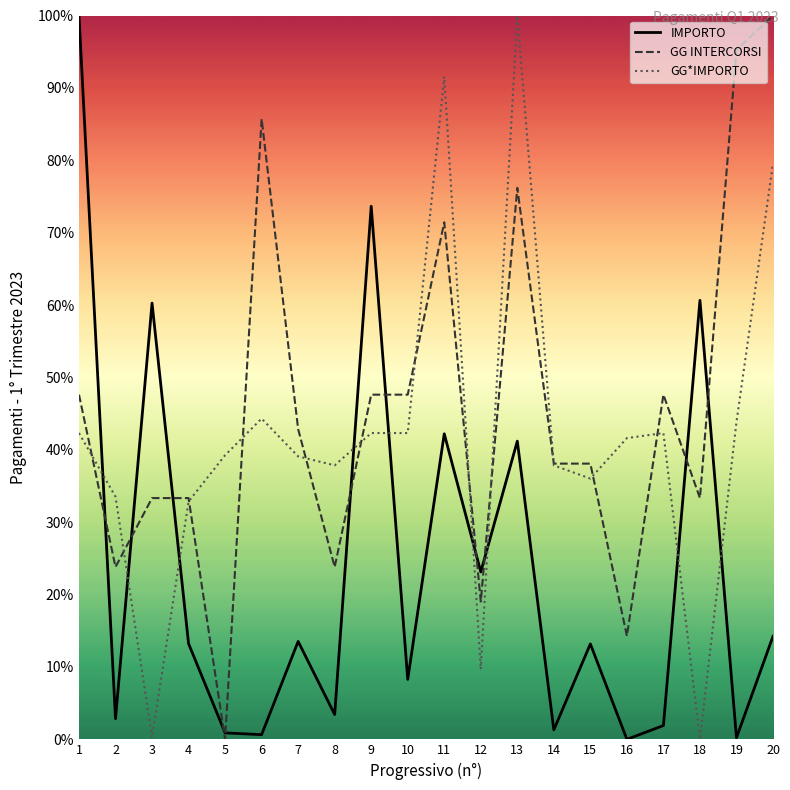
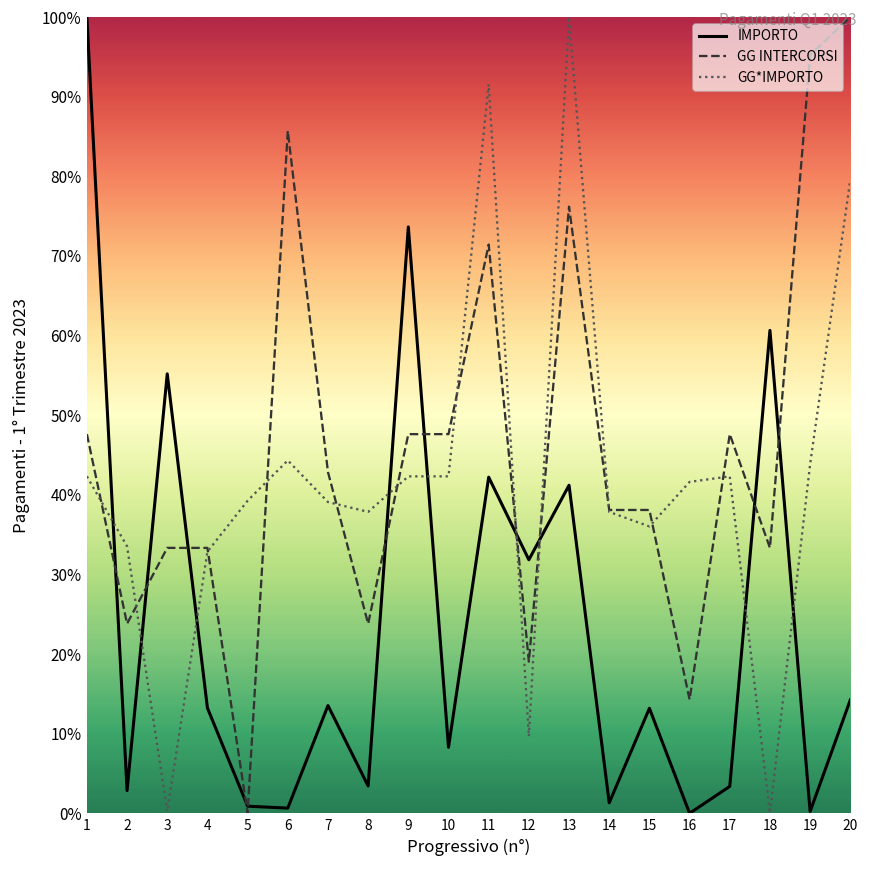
IMPORTO, 3: 60% -> 55%
IMPORTO, 12: 23% -> 32%
IMPORTO, 17: 2% -> 3%
